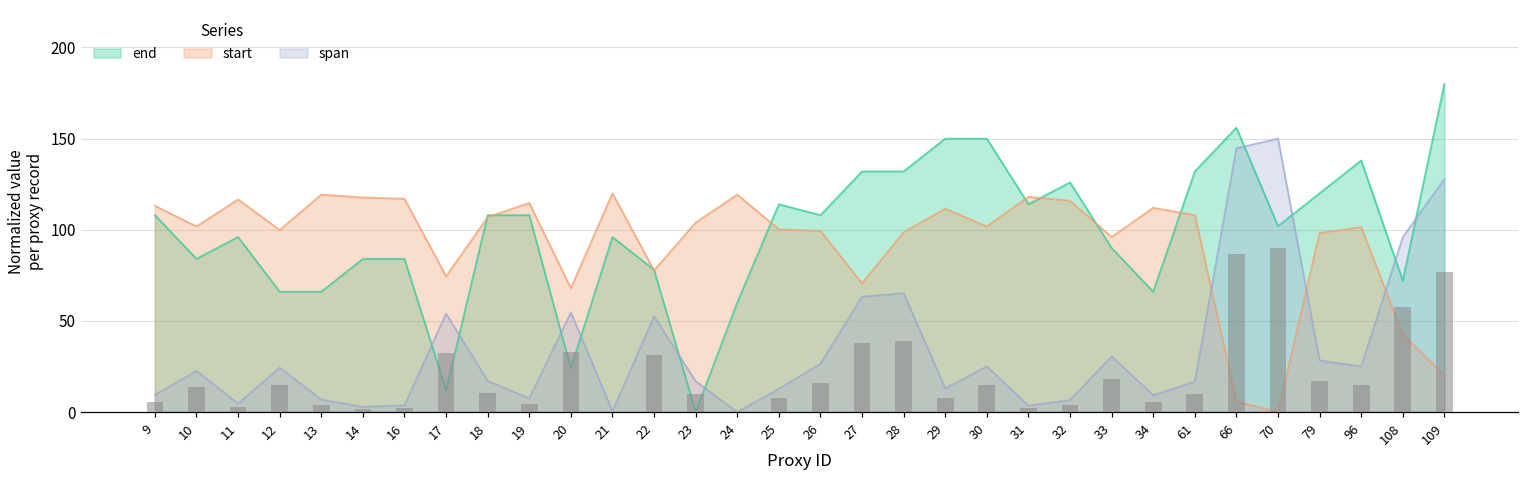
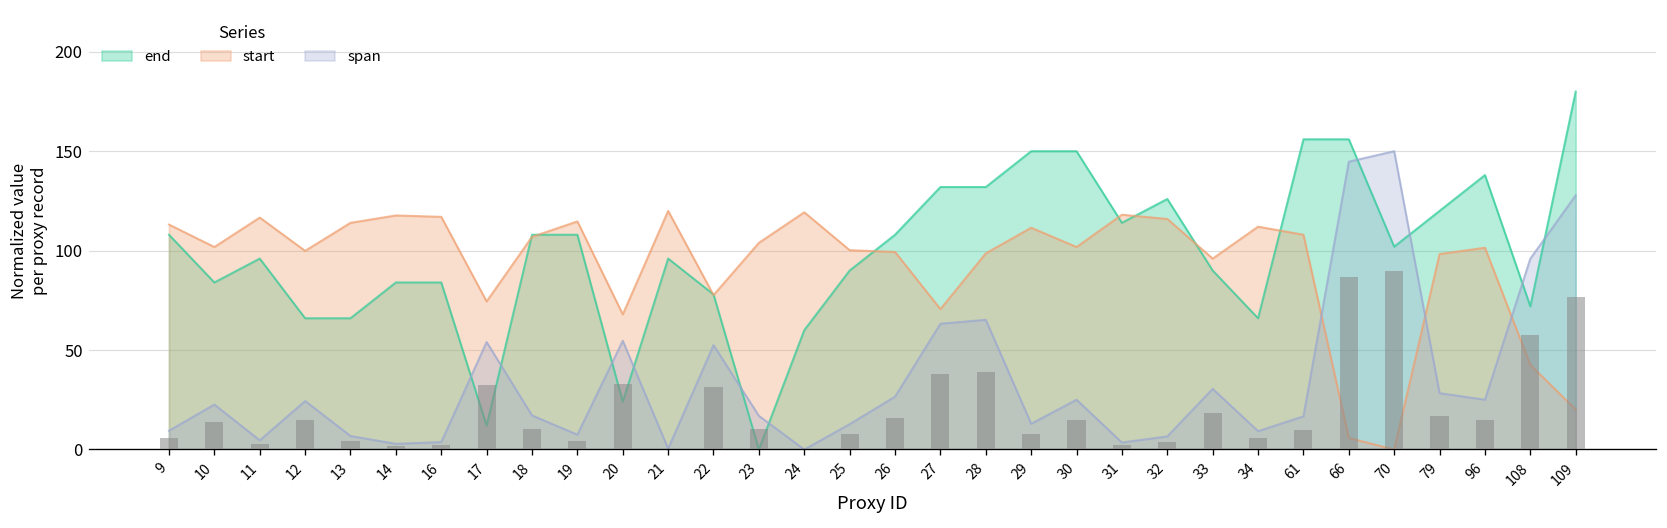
start, 13: 119 -> 114
end, 25: 114 -> 90
end, 61: 132 -> 156
